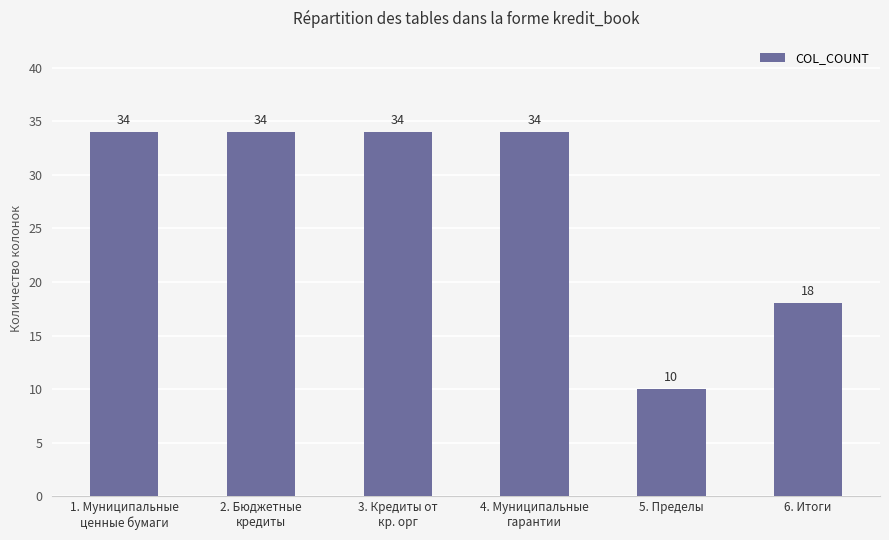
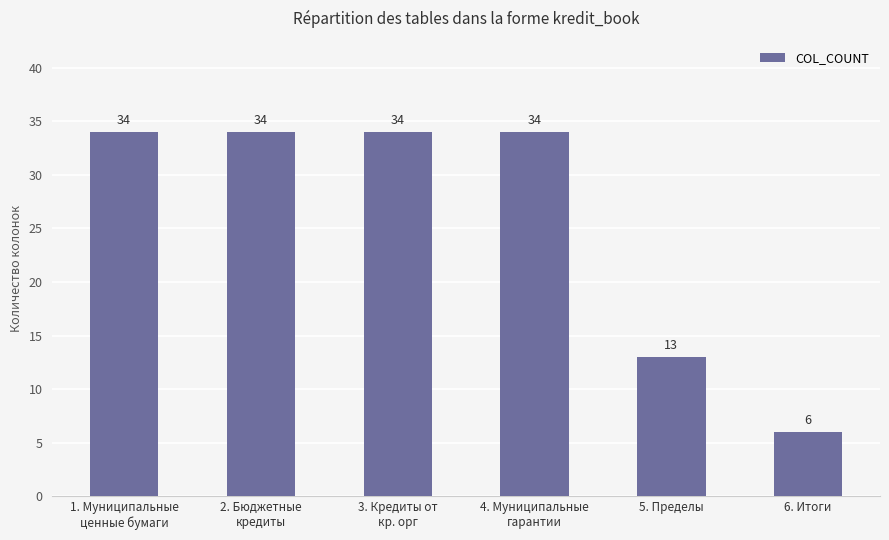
5. Пределы: 10 -> 13
6. Итоги: 18 -> 6
